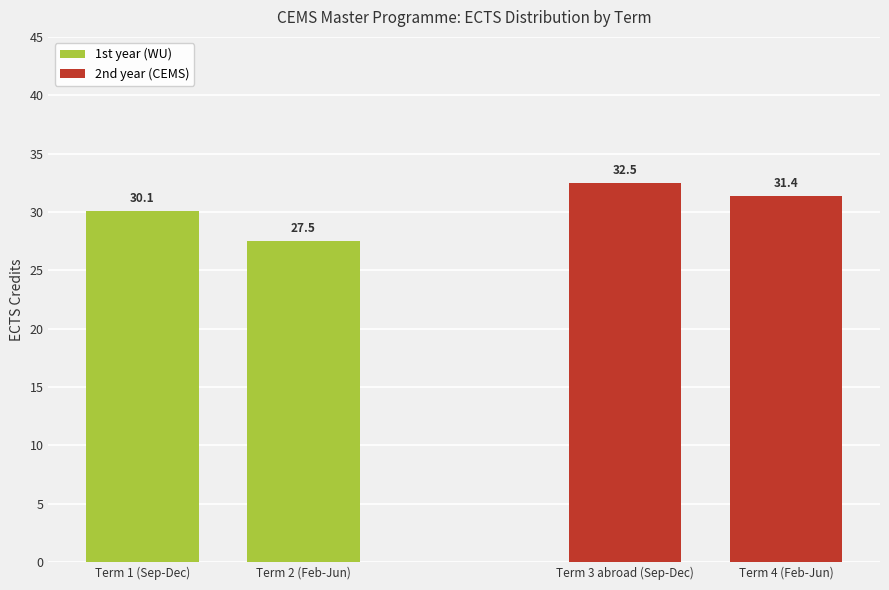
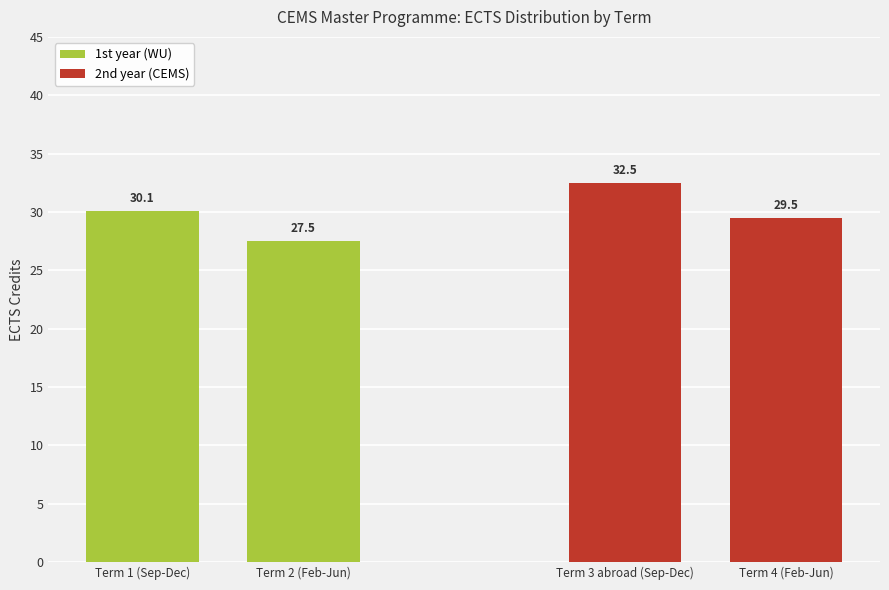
Term 4 (Feb-Jun): 31.4 -> 29.5
